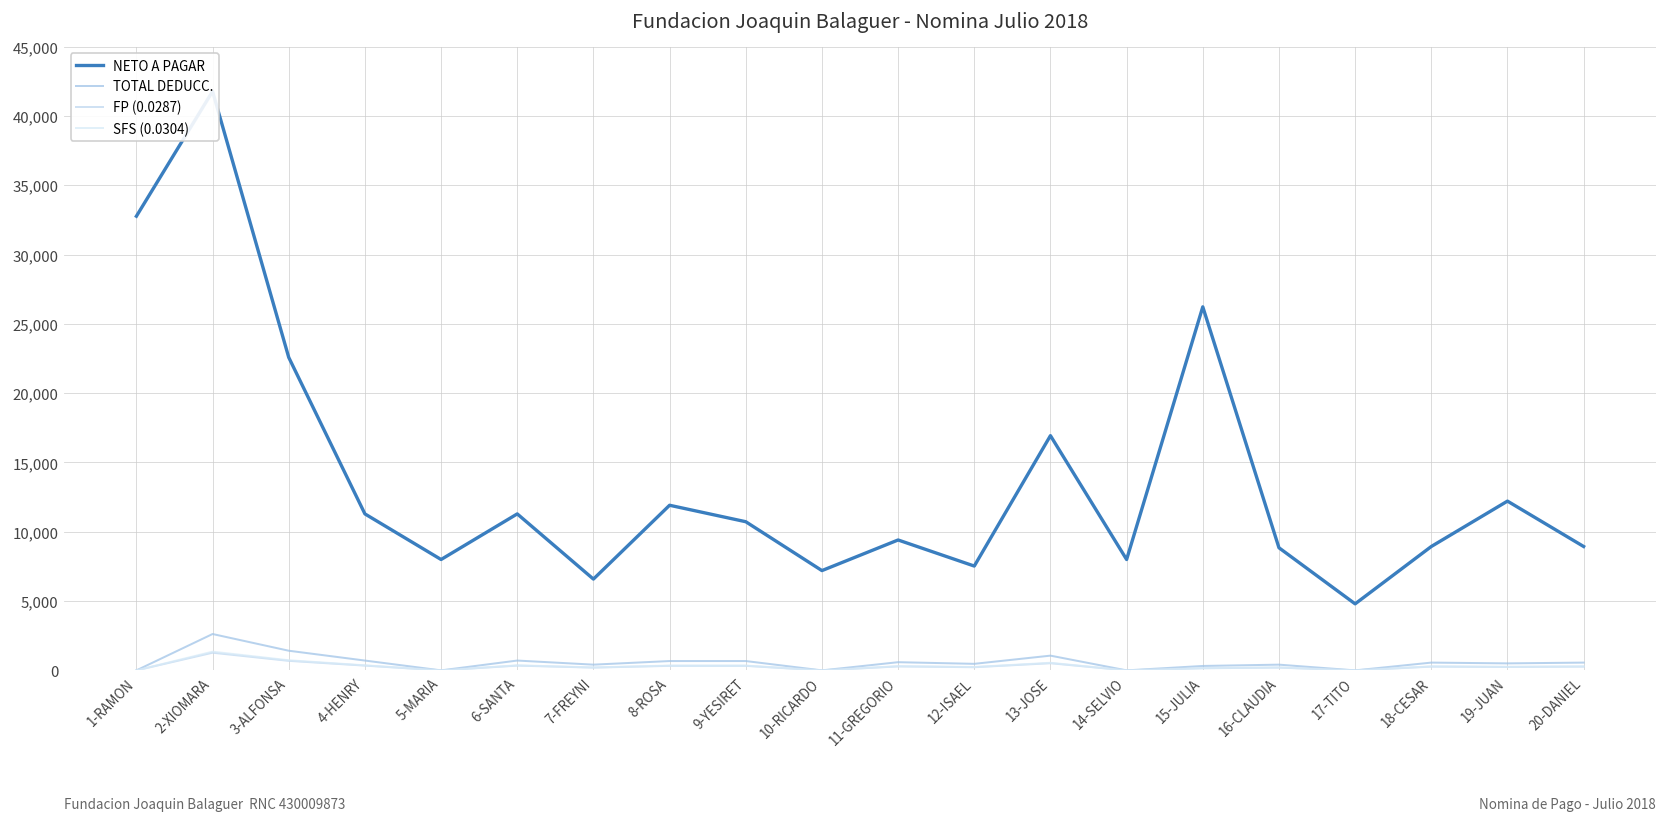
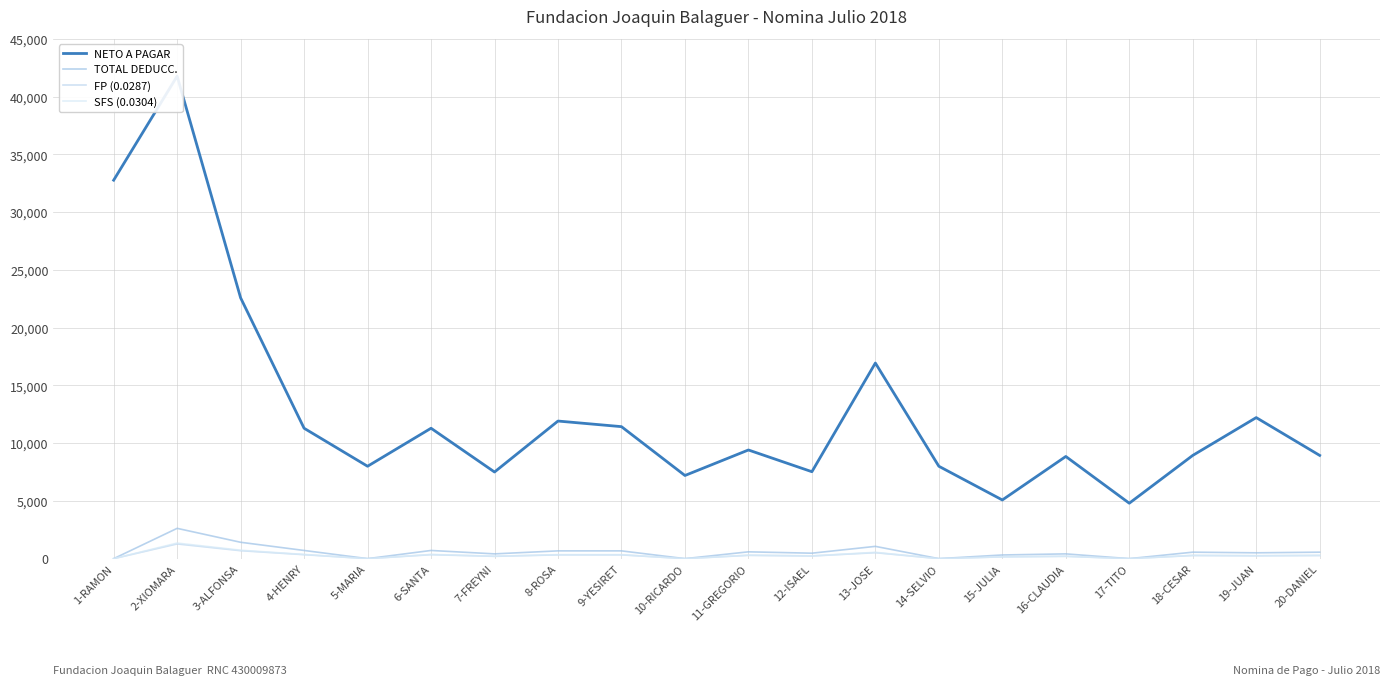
NETO A PAGAR, 7-FREYNI: 6,600 -> 7,500
NETO A PAGAR, 9-YESIRET: 10,700 -> 11,400
NETO A PAGAR, 15-JULIA: 26,200 -> 5,100
